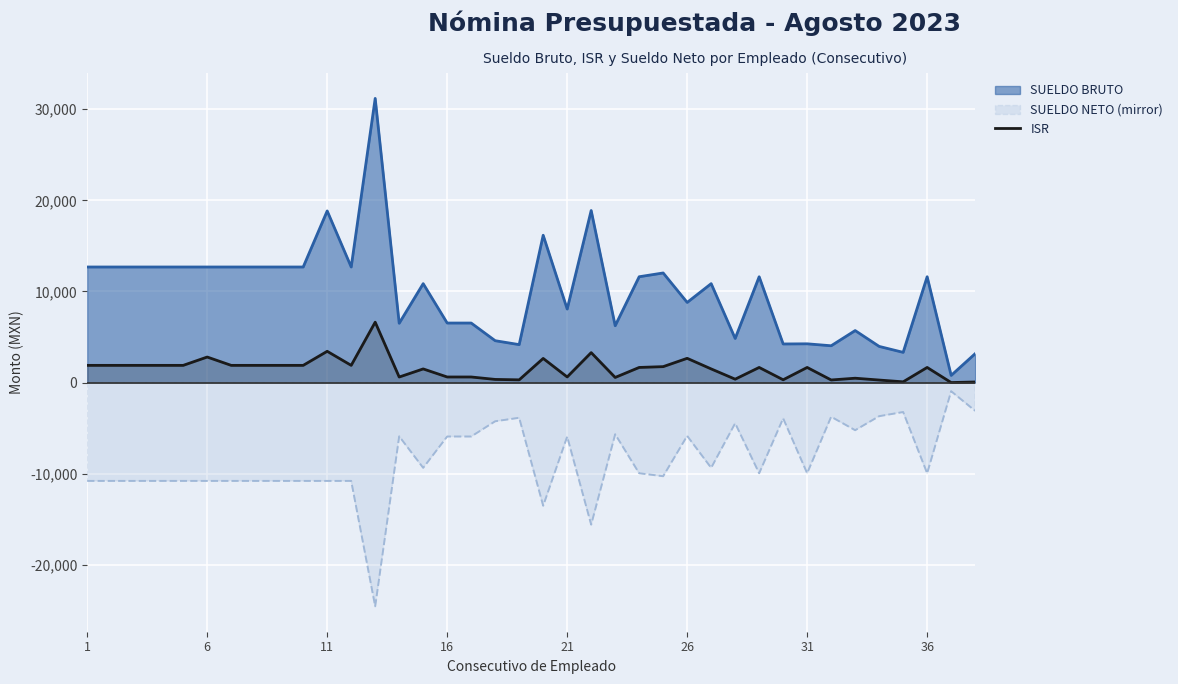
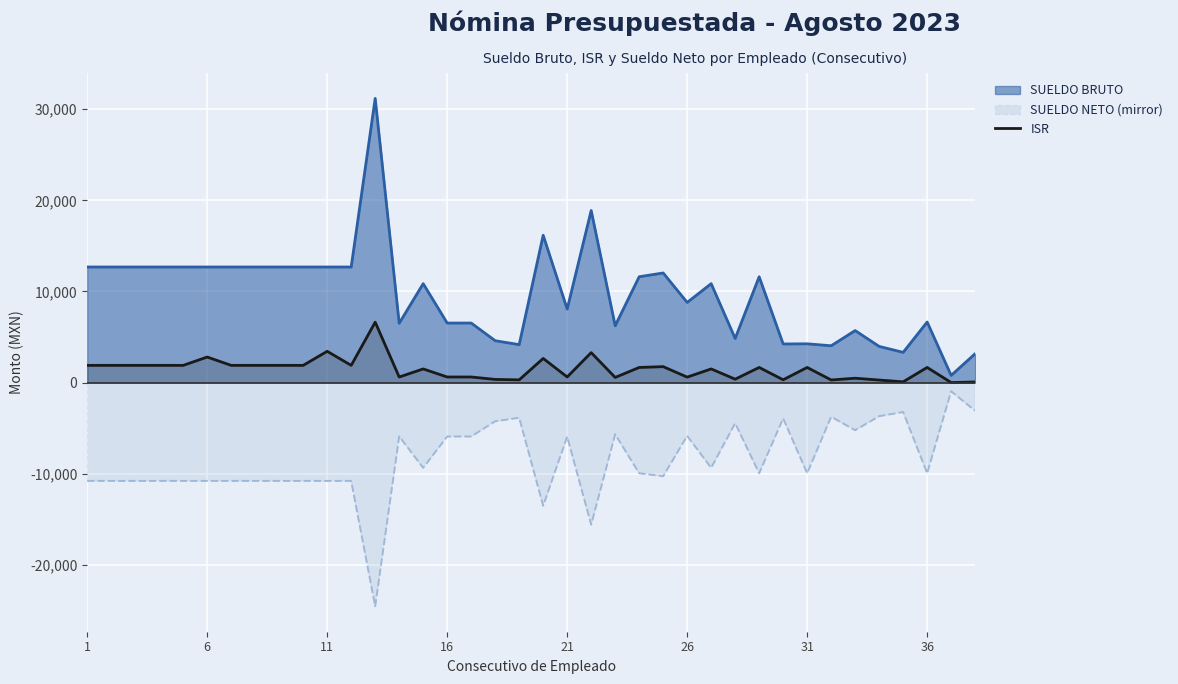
SUELDO BRUTO, 11: 19,000 -> 13,000
ISR, 26: 3,000 -> 1,000
SUELDO BRUTO, 36: 12,000 -> 7,000
